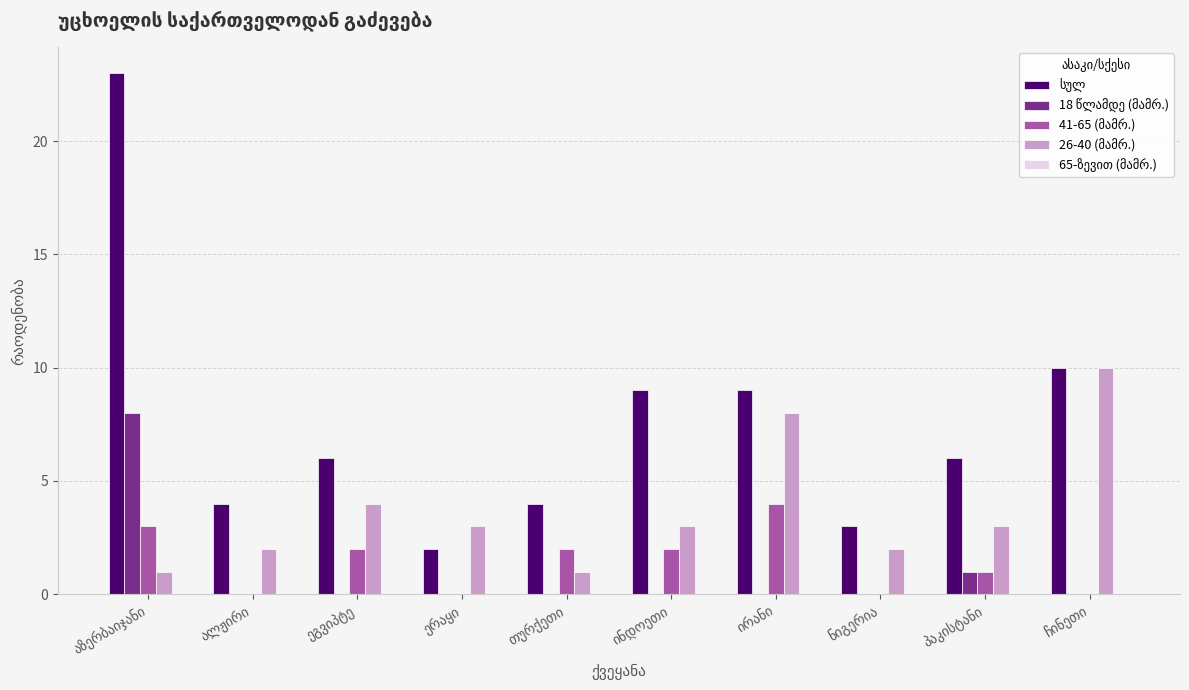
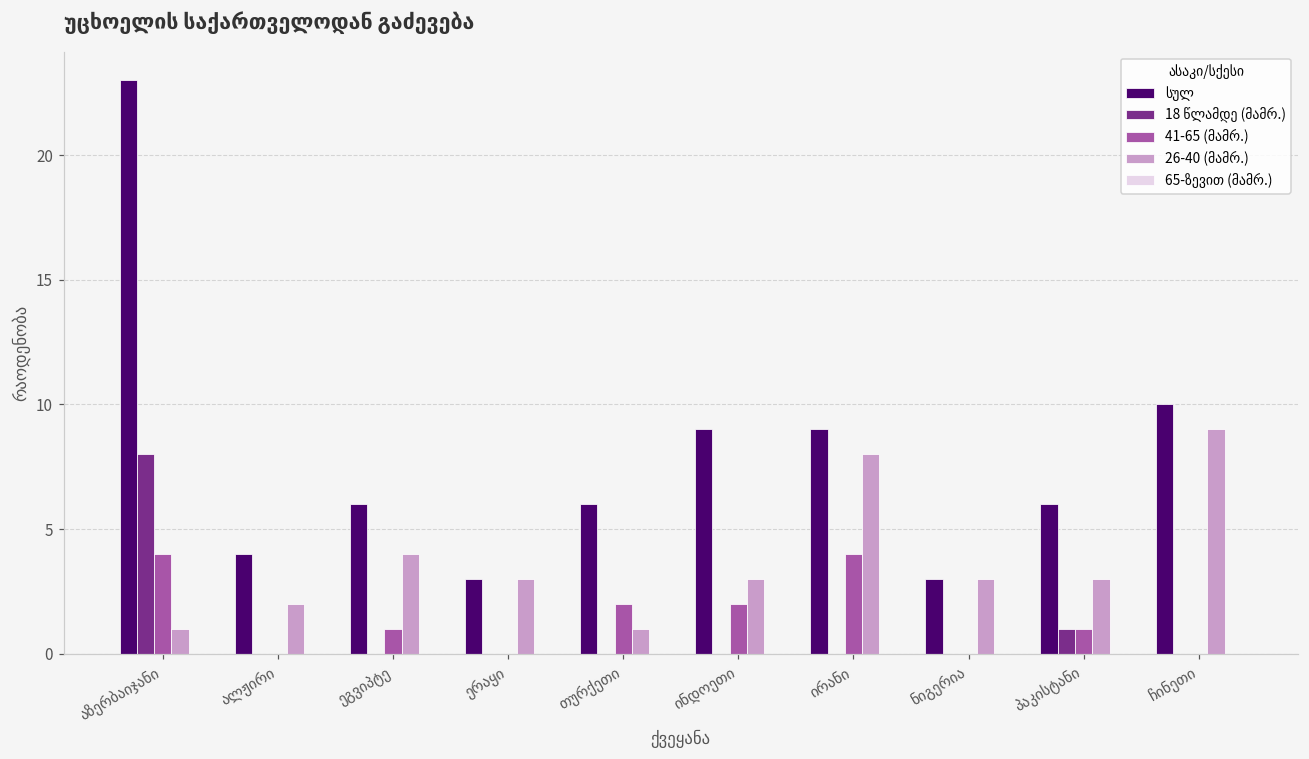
41-65 (მამრ.), აზერბაიჯანი: 3 -> 4
41-65 (მამრ.), ეგვიპტე: 2 -> 1
სულ, ერაყი: 2 -> 3
სულ, თურქეთი: 4 -> 6
26-40 (მამრ.), ნიგერია: 2 -> 3
26-40 (მამრ.), ჩინეთი: 10 -> 9
